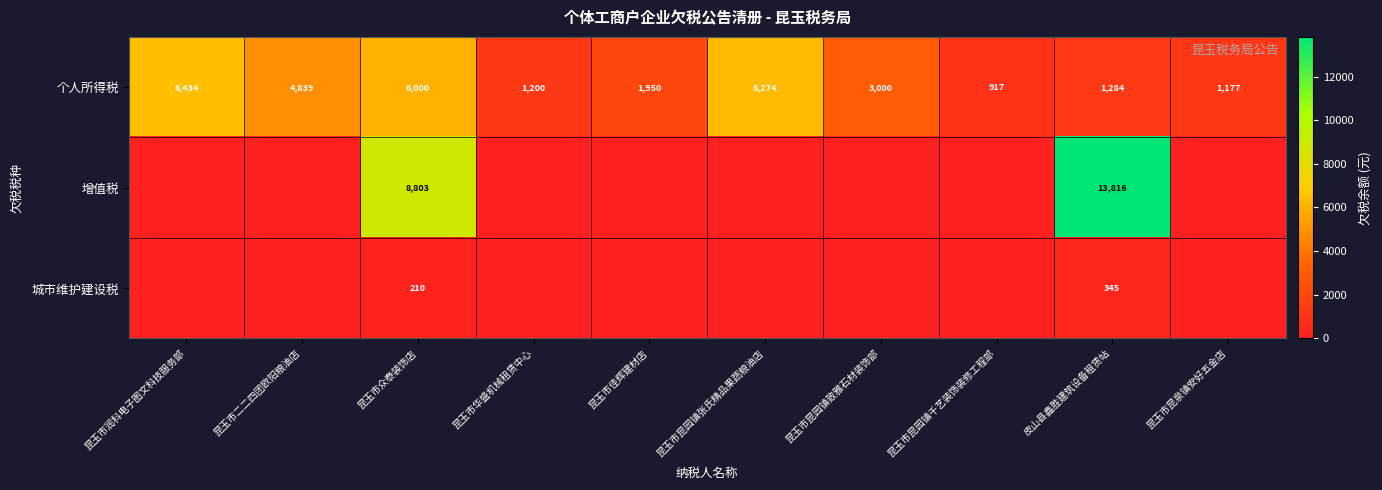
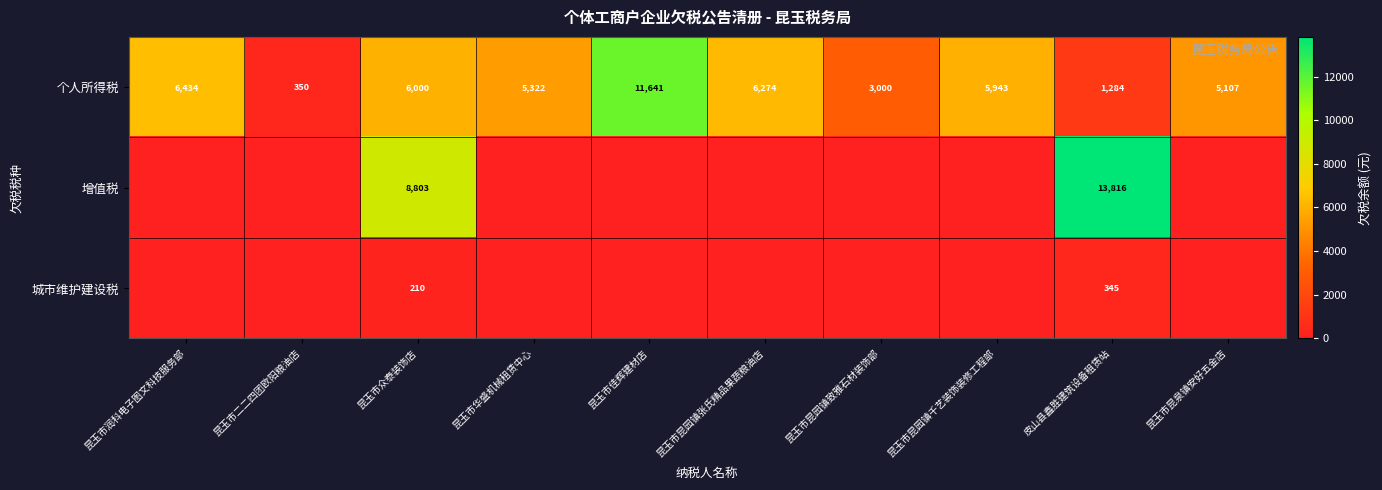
个人所得税, 昆玉市二二四团欧阳粮油店: 4,839 -> 350
个人所得税, 昆玉市华盛机械租赁中心: 1,200 -> 5,322
个人所得税, 昆玉市佳辉建材店: 1,950 -> 11,641
个人所得税, 昆玉市昆园镇千艺装饰装修工程部: 917 -> 5,943
个人所得税, 昆玉市昆泉镇安好五金店: 1,177 -> 5,107
